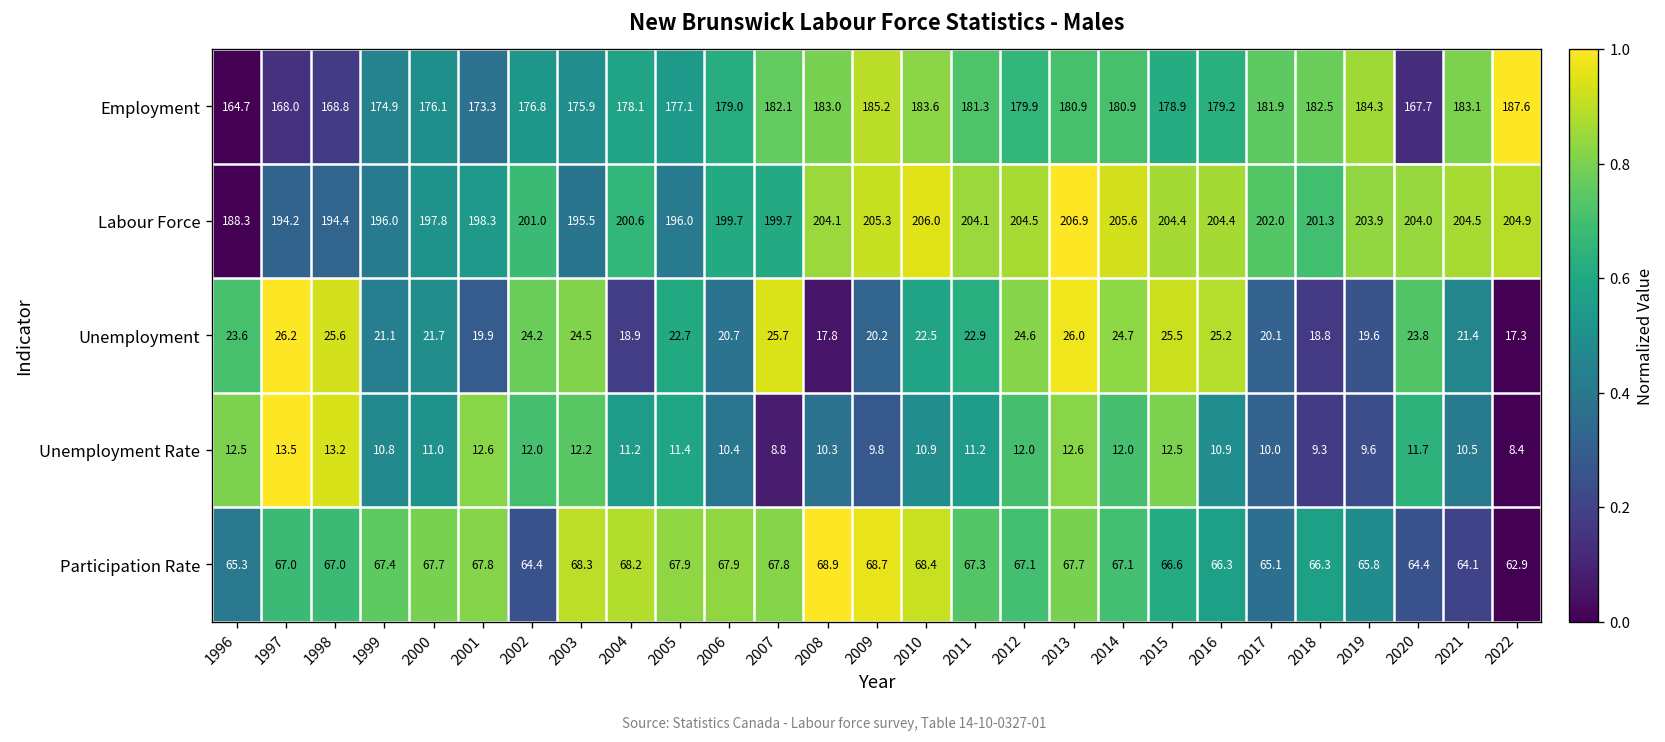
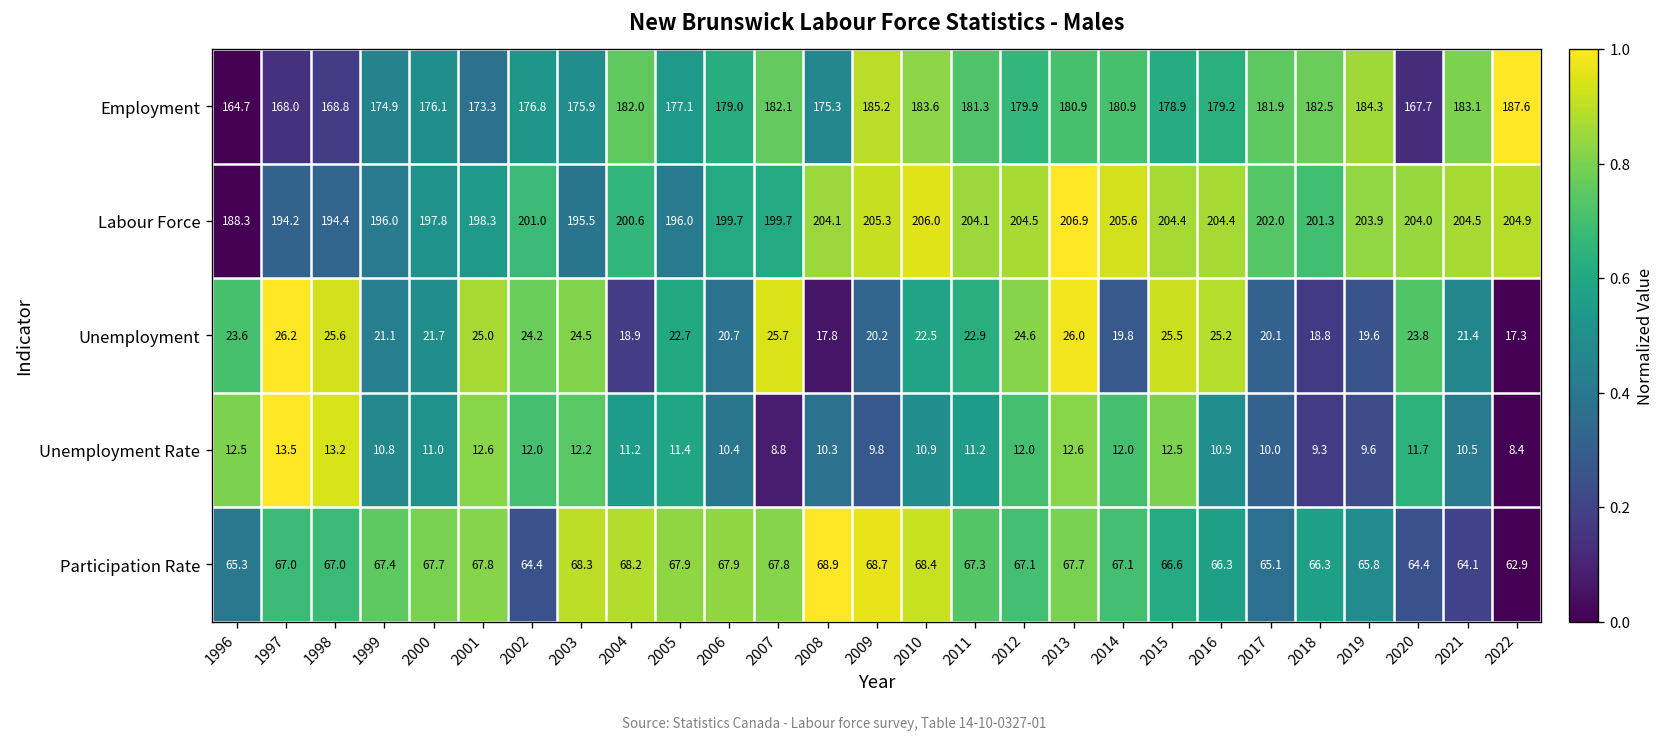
Employment, 2004: 178.1 -> 182.0
Employment, 2008: 183.0 -> 175.3
Unemployment, 2001: 19.9 -> 25.0
Unemployment, 2014: 24.7 -> 19.8
